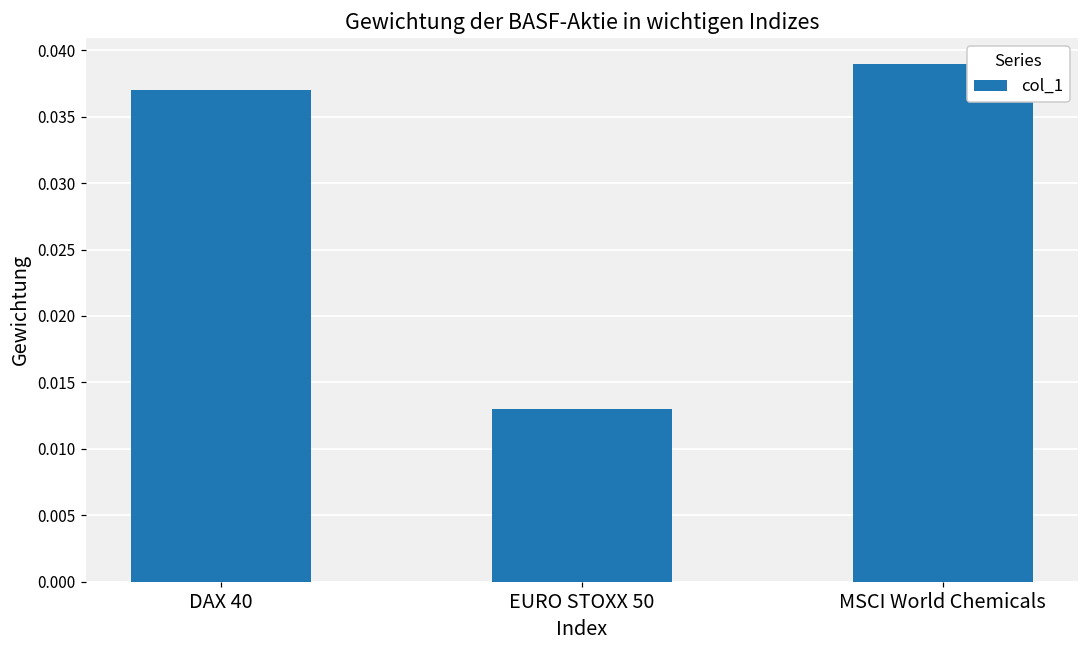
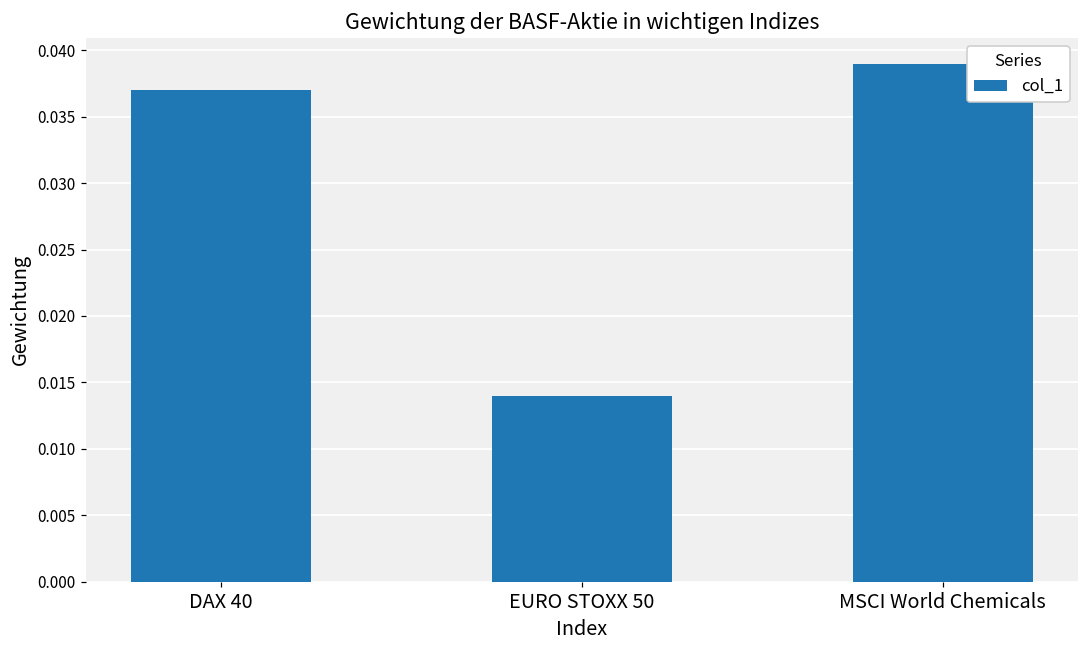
EURO STOXX 50: 0.013 -> 0.014
